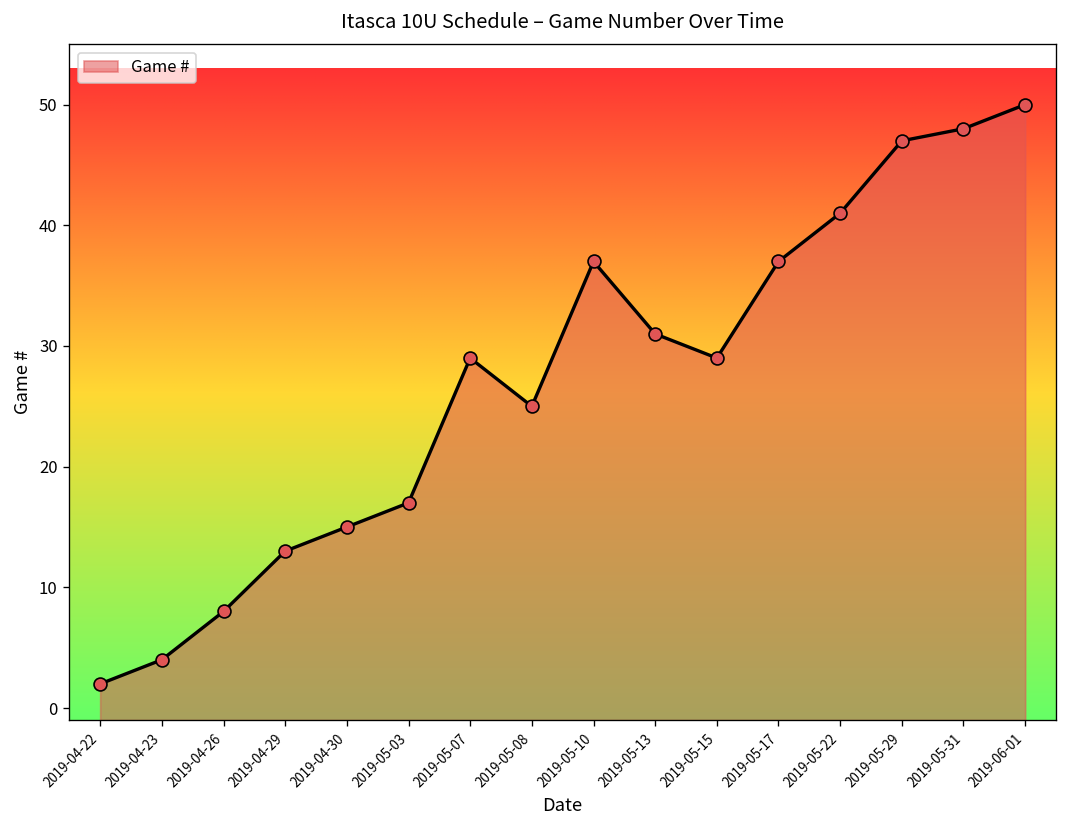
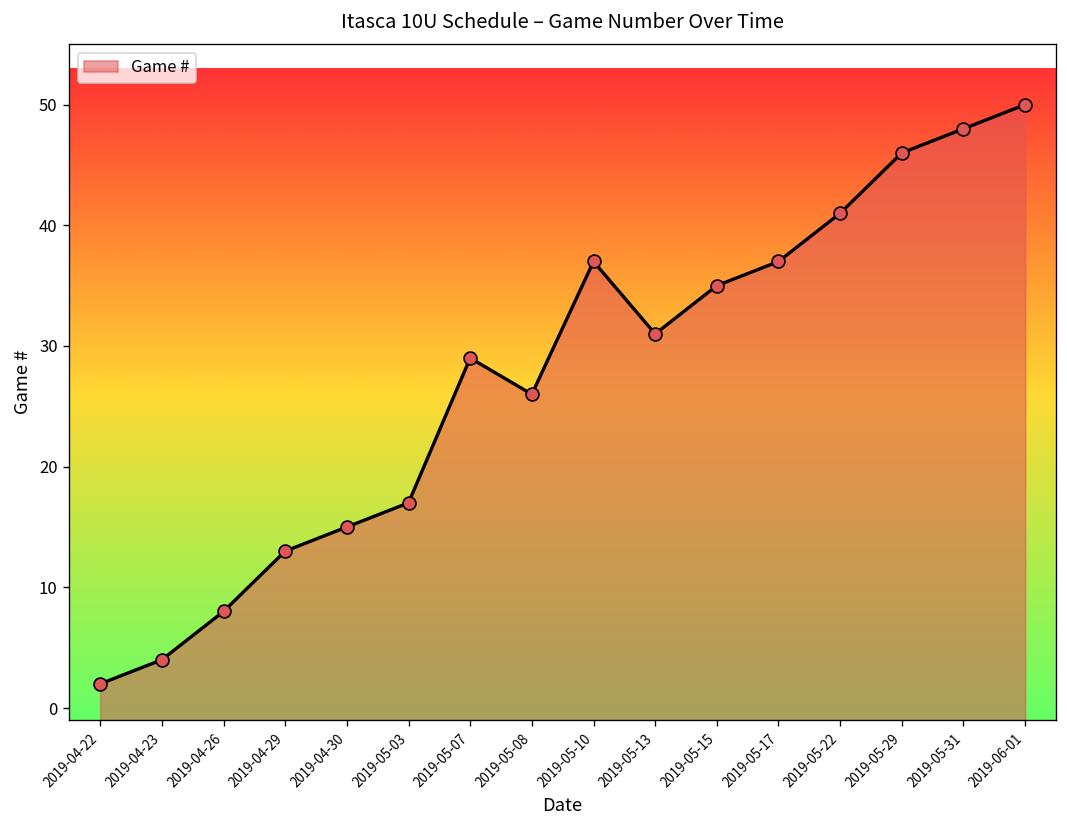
2019-05-08: 25 -> 26
2019-05-15: 29 -> 35
2019-05-29: 47 -> 46
